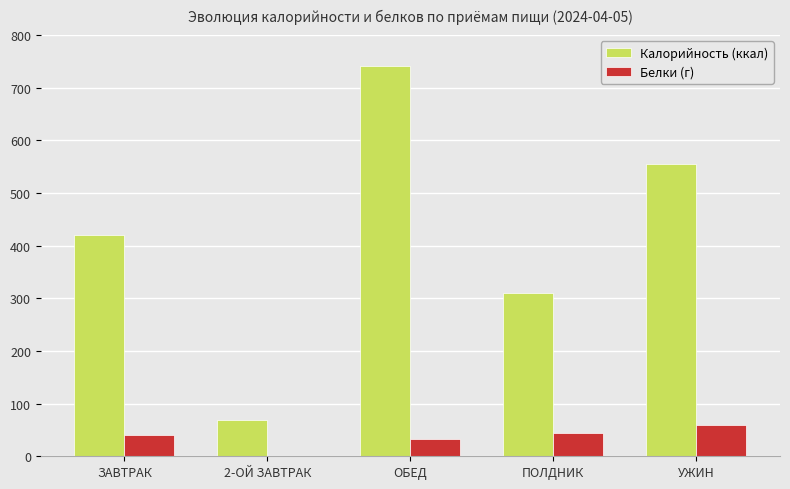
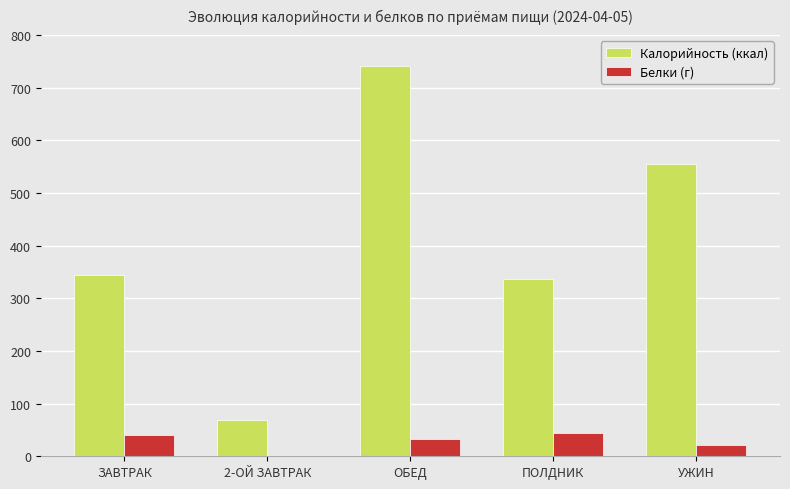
Калорийность (ккал), ЗАВТРАК: 420 -> 340
Калорийность (ккал), ПОЛДНИК: 310 -> 340
Белки (г), УЖИН: 60 -> 20
